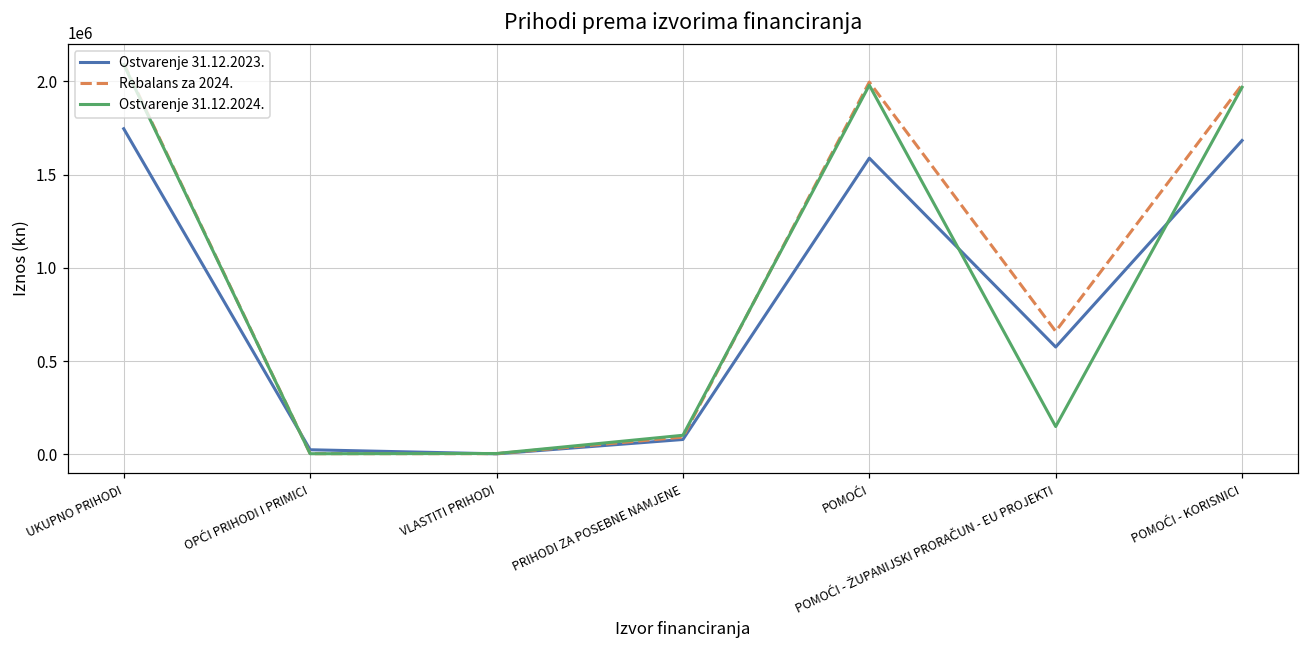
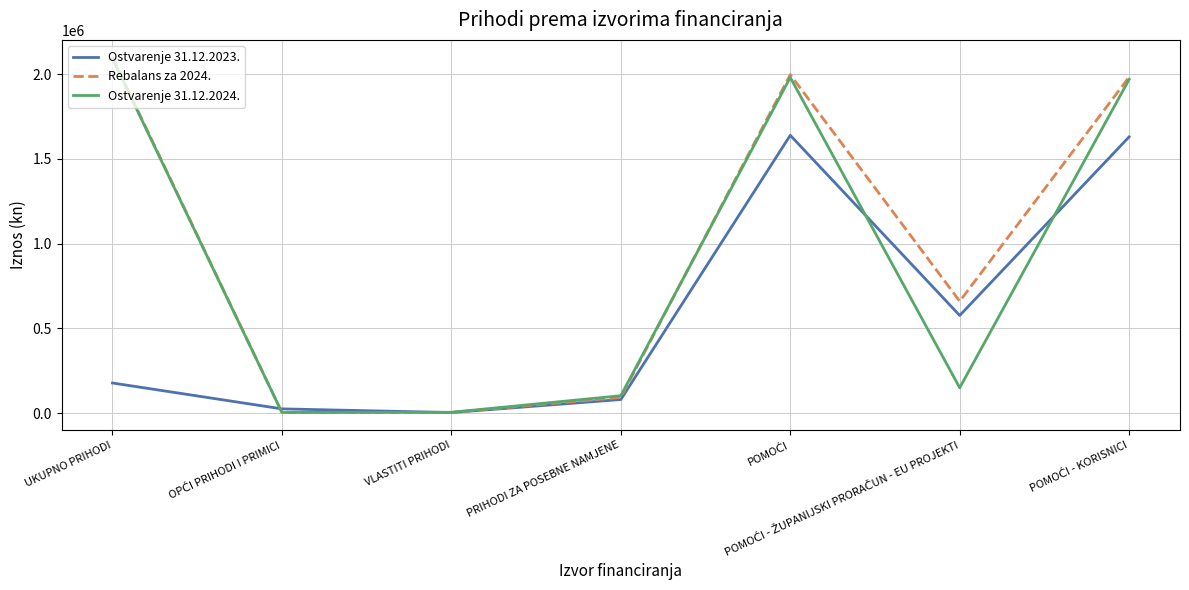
Ostvarenje 31.12.2023., UKUPNO PRIHODI: 1750000 -> 180000
Ostvarenje 31.12.2023., POMOĆI: 1590000 -> 1640000
Ostvarenje 31.12.2023., POMOĆI - KORISNICI: 1680000 -> 1630000
